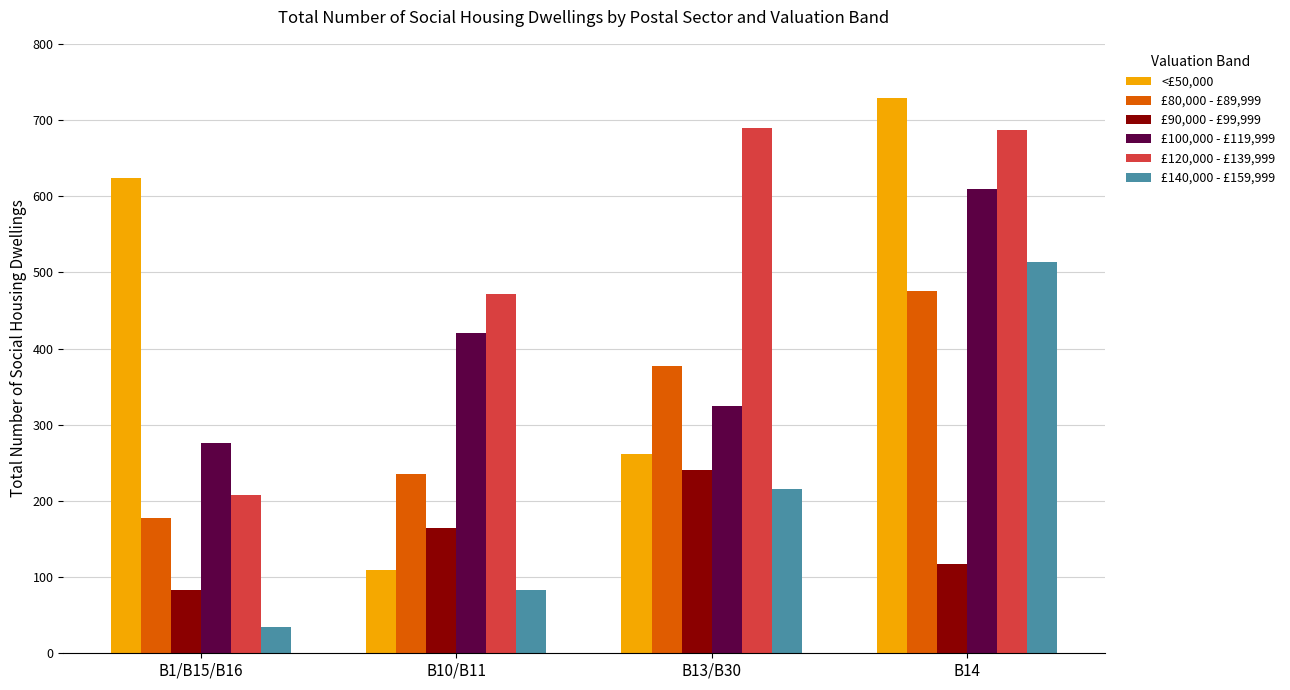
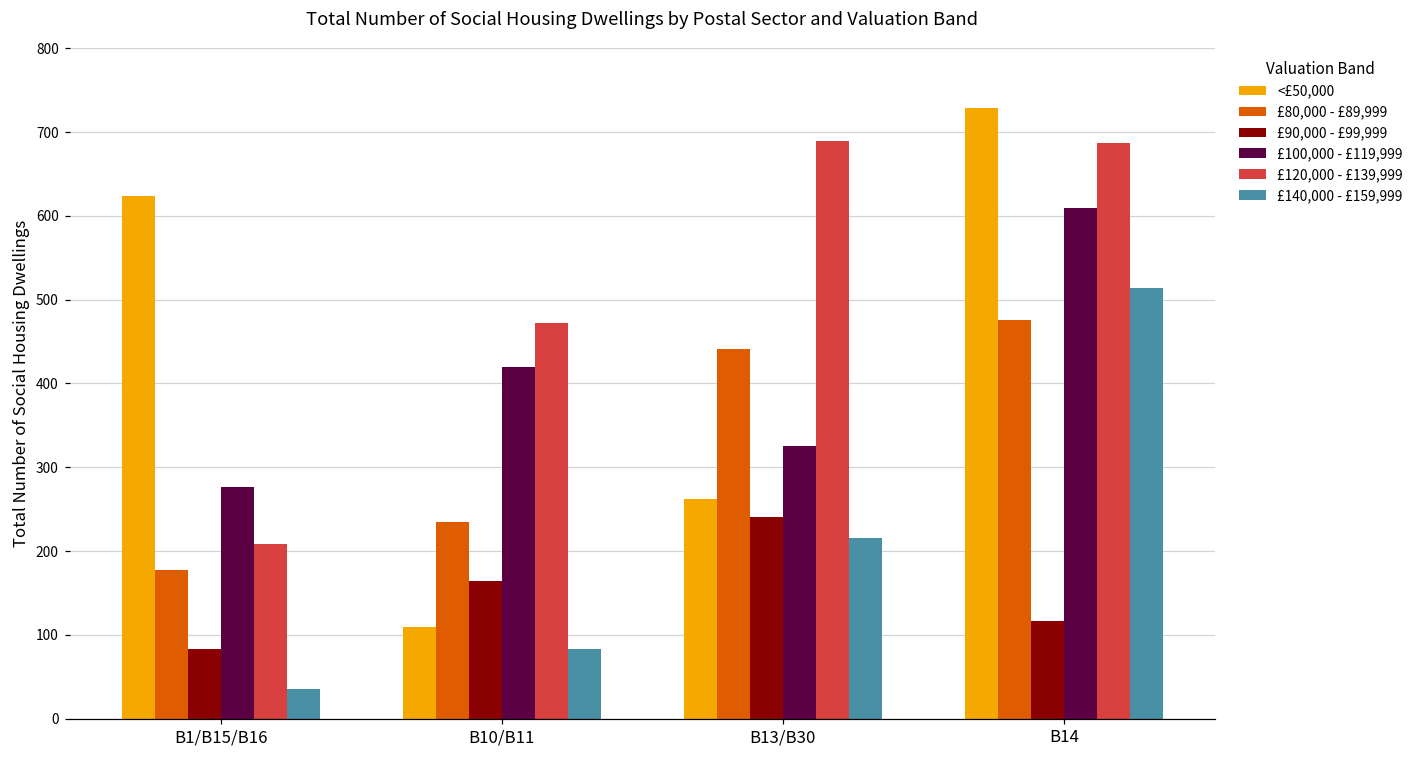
£80,000 - £89,999, B13/B30: 380 -> 440
